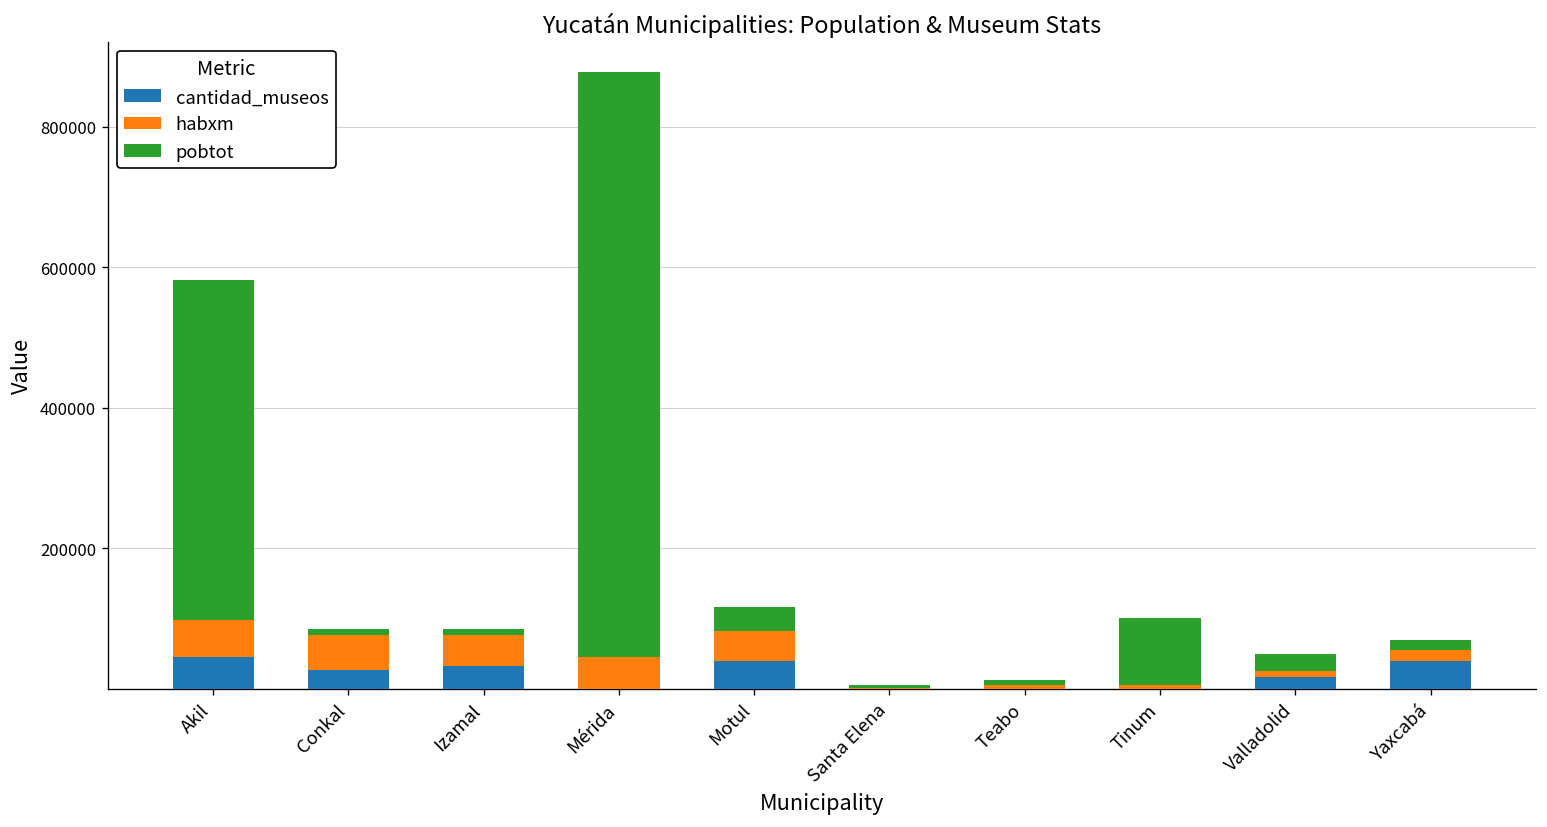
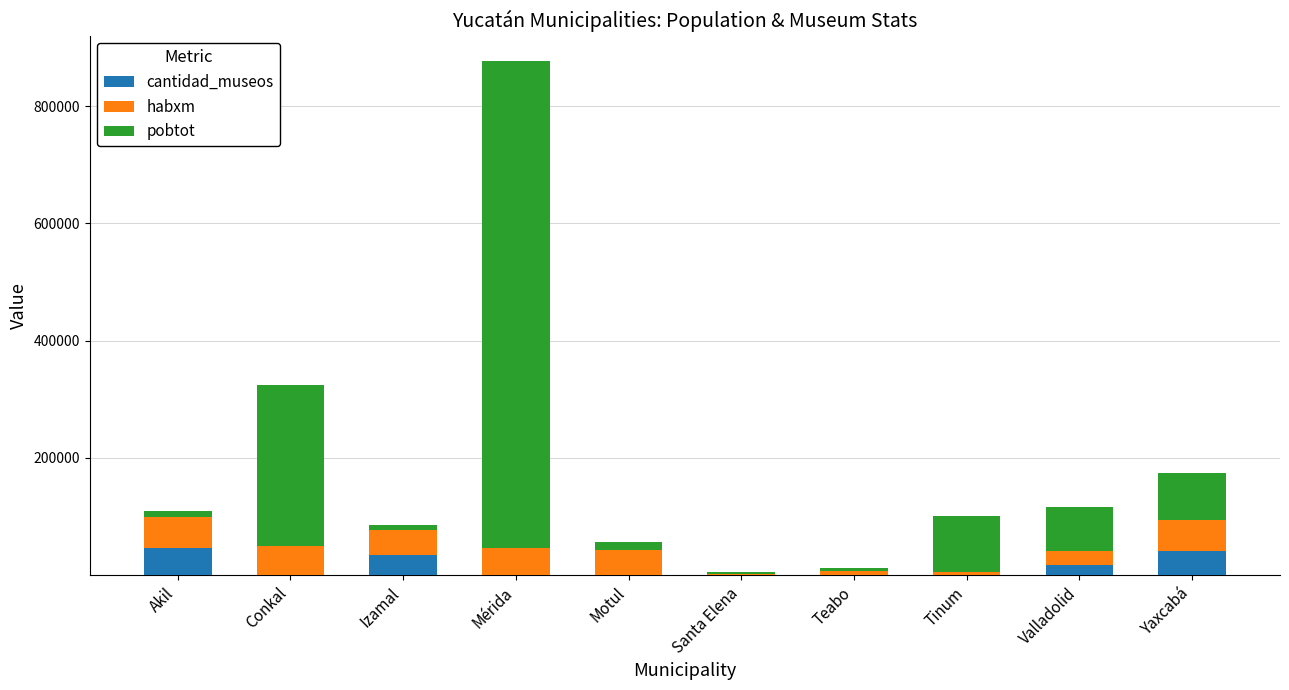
pobtot, Akil: 480000 -> 10000
cantidad_museos, Conkal: 30000 -> 0
pobtot, Conkal: 10000 -> 270000
cantidad_museos, Motul: 40000 -> 0
pobtot, Motul: 30000 -> 10000
habxm, Valladolid: 10000 -> 20000
pobtot, Valladolid: 20000 -> 70000
habxm, Yaxcabá: 10000 -> 50000
pobtot, Yaxcabá: 10000 -> 80000
